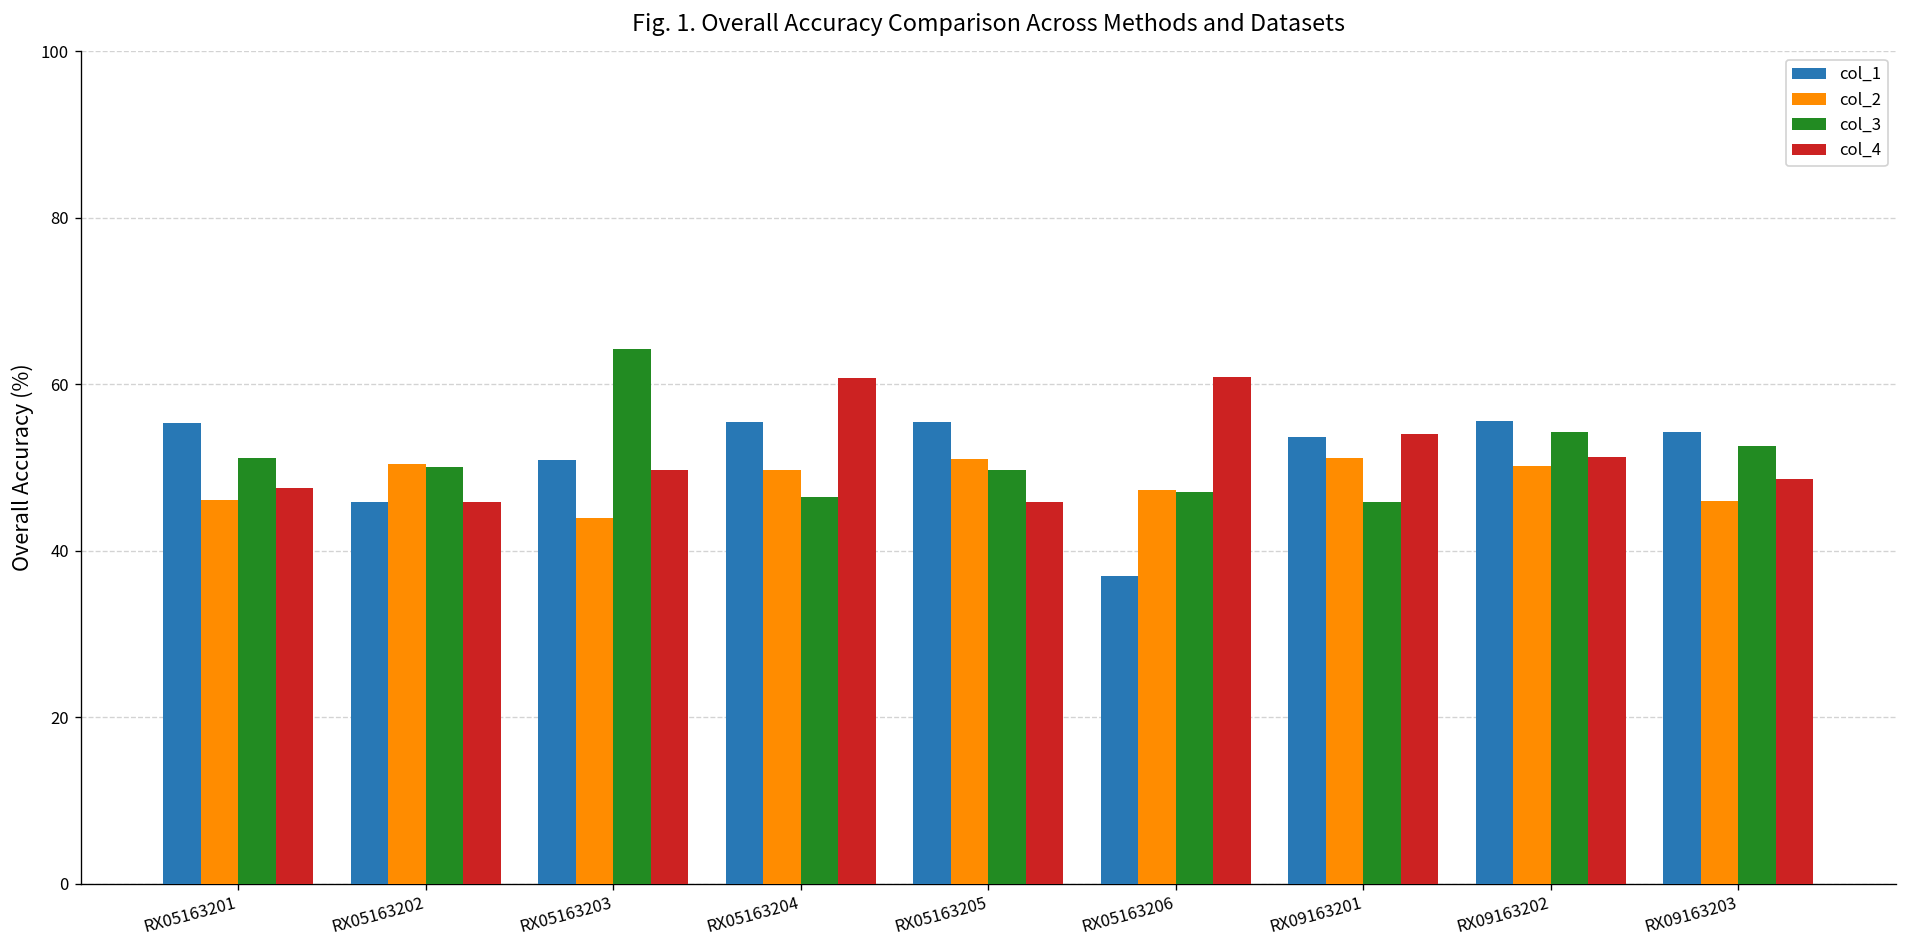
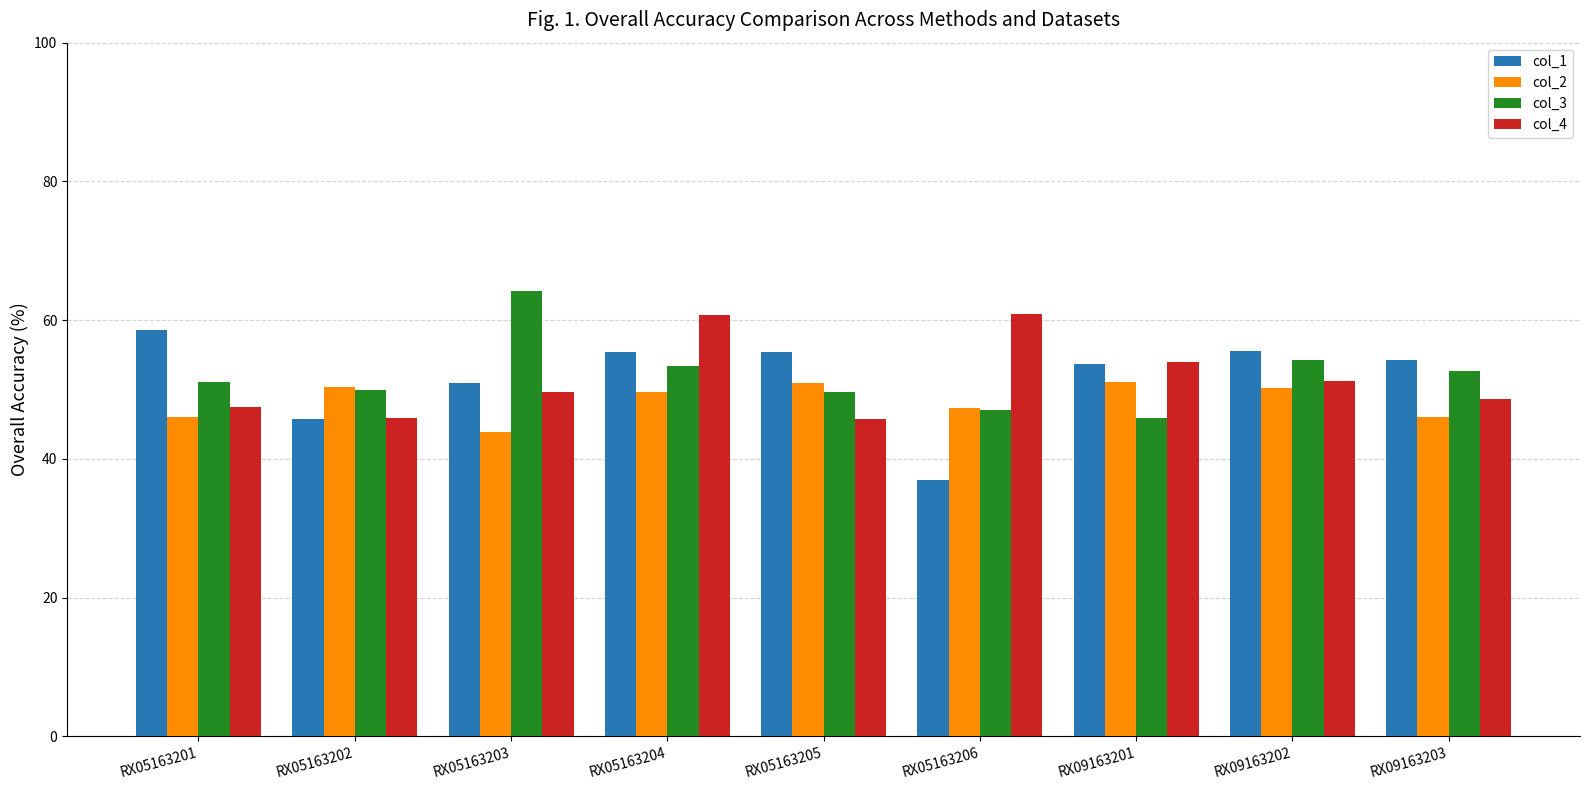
col_1, RX05163201: 55 -> 59
col_3, RX05163204: 47 -> 53
